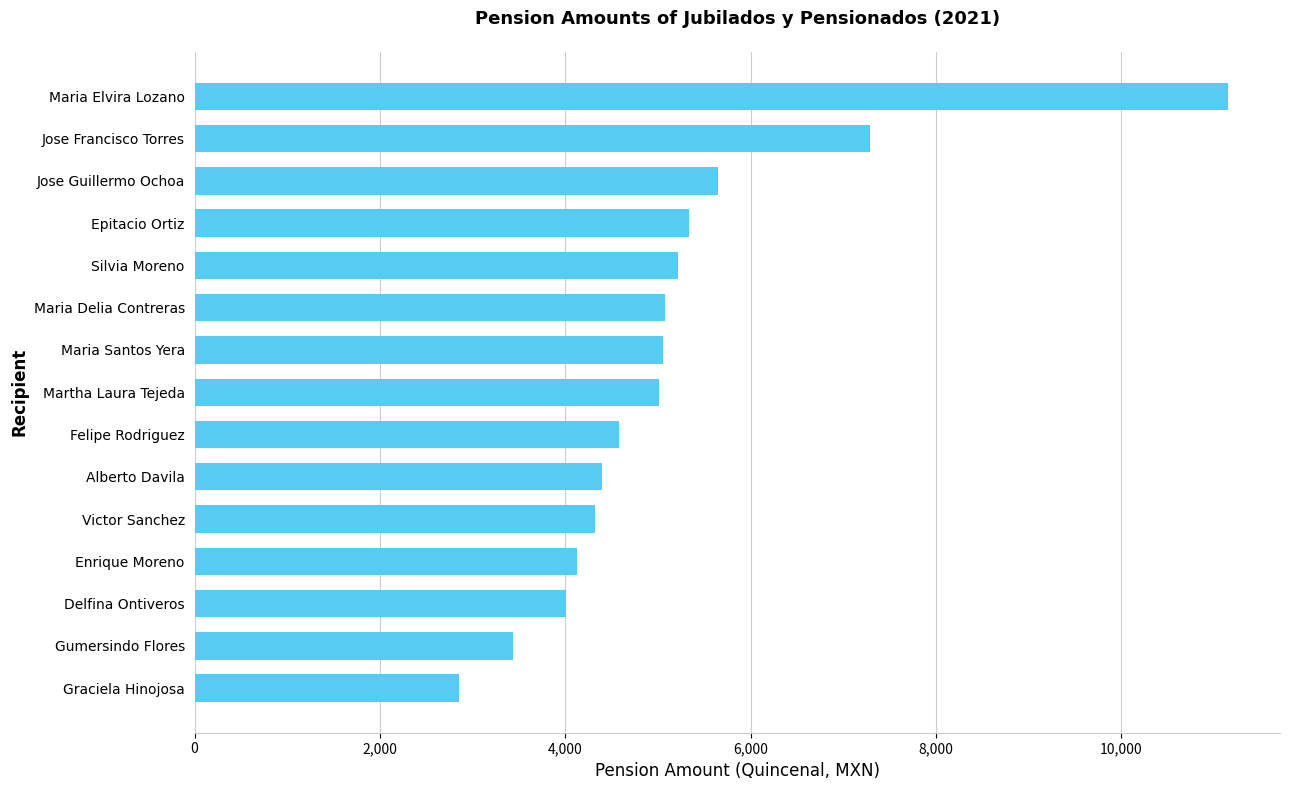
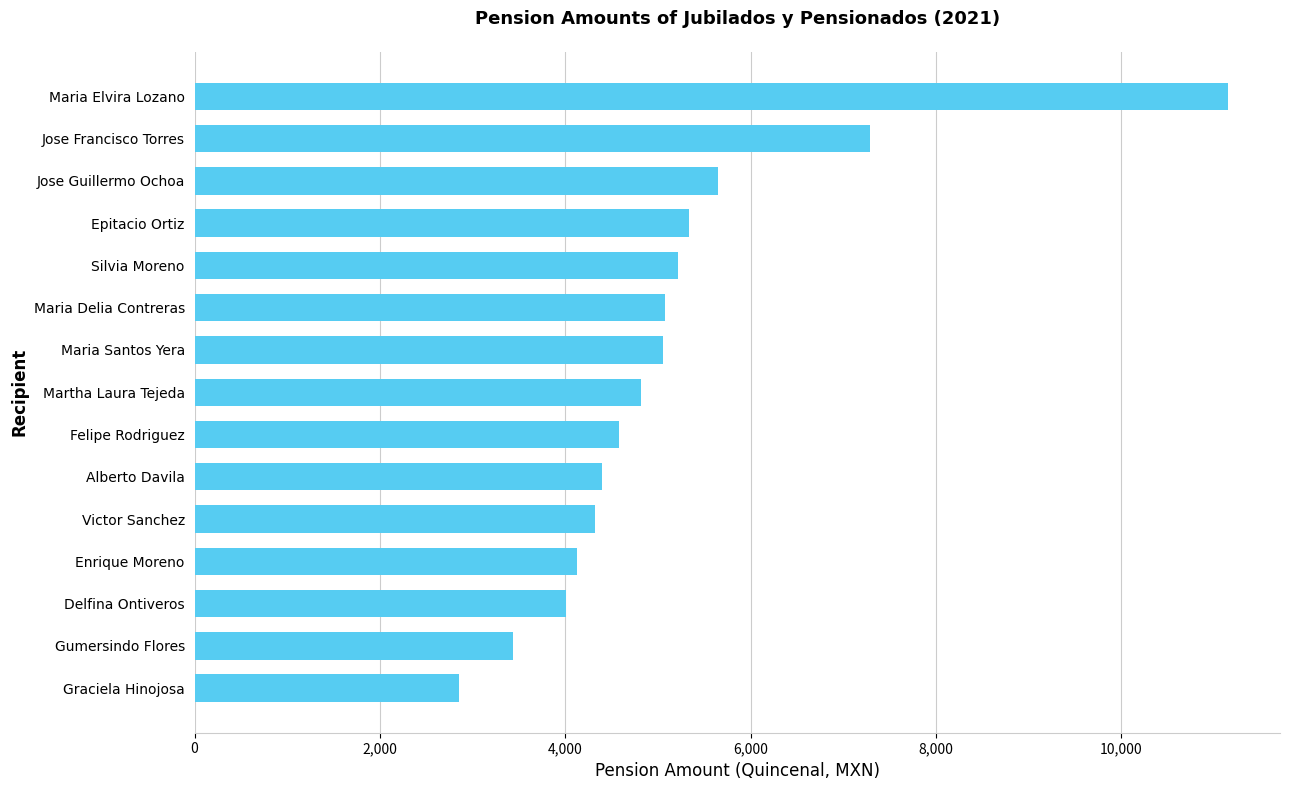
Martha Laura Tejeda: 5,000 -> 4,800
